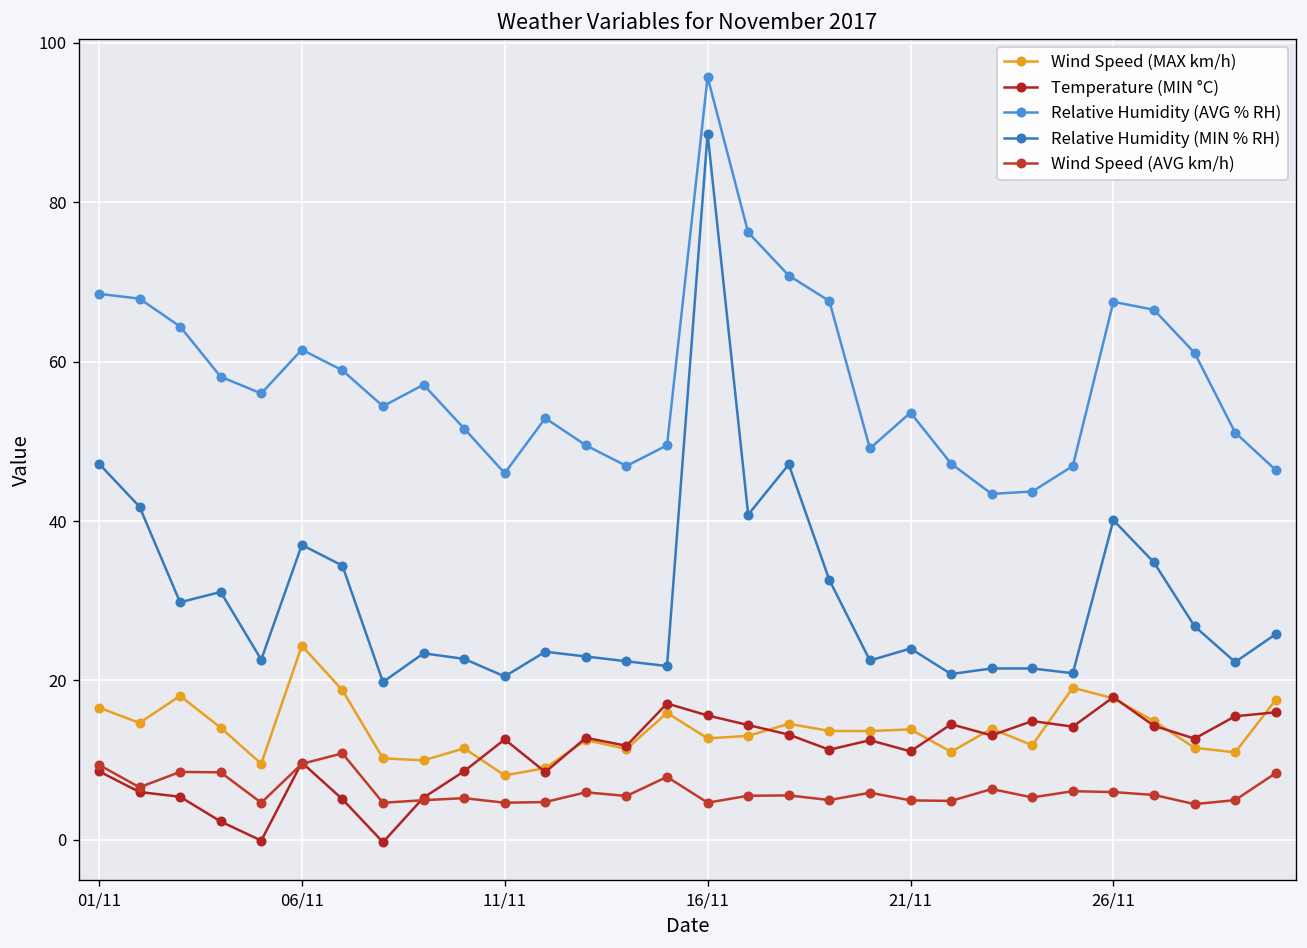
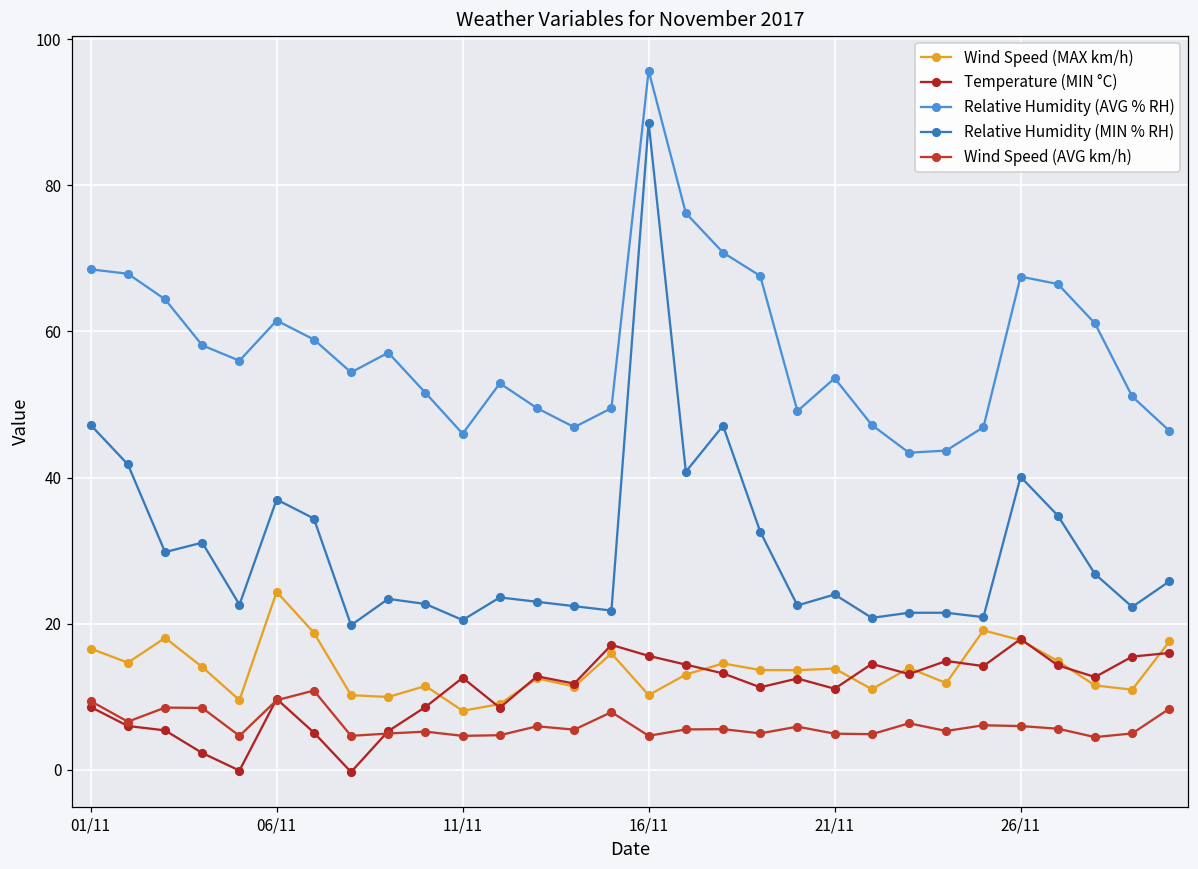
Wind Speed (MAX km/h), 16/11: 13 -> 10
